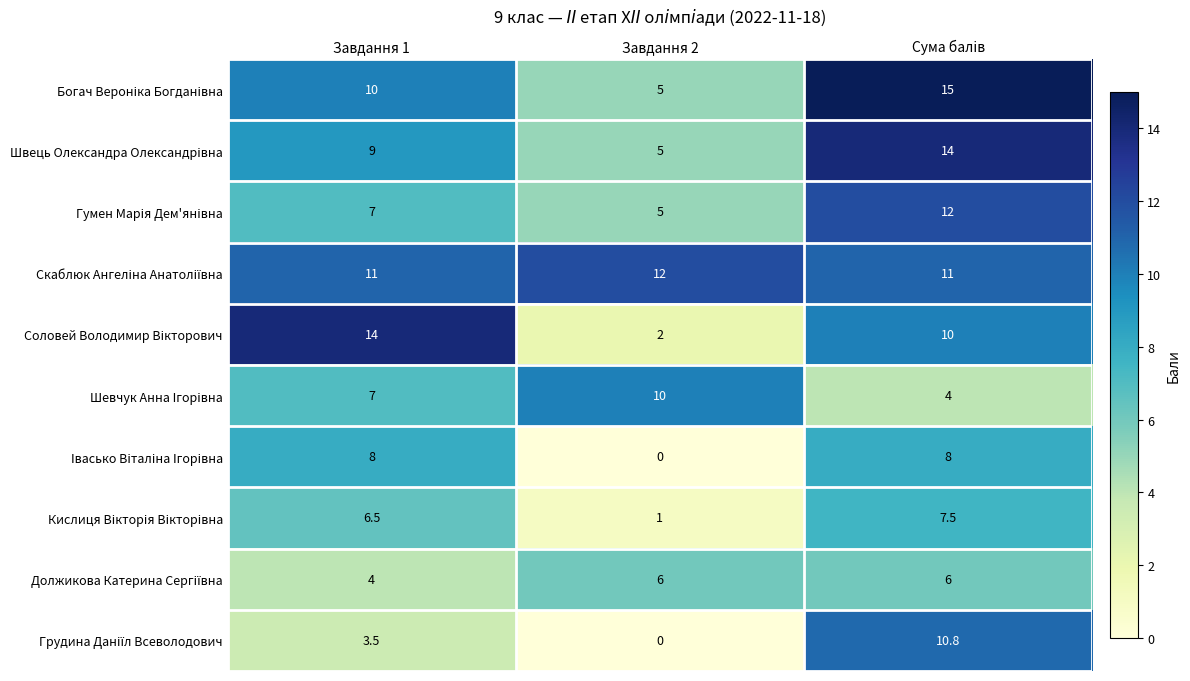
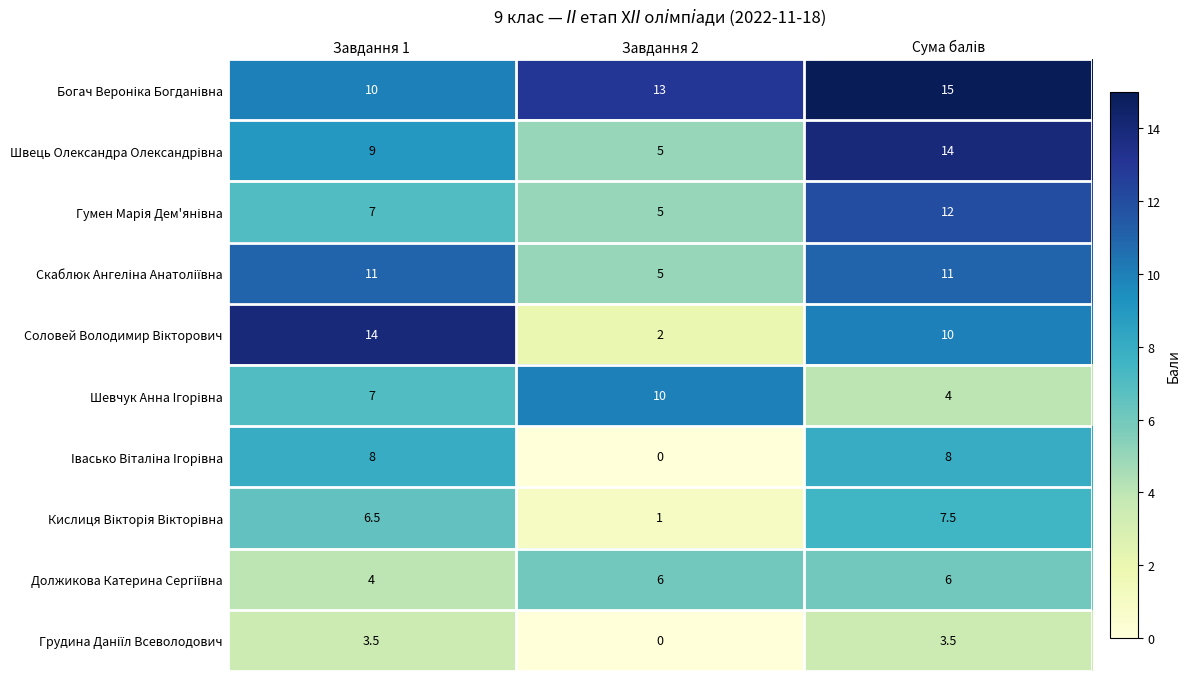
Богач Вероніка Богданівна, Завдання 2: 5 -> 13
Скаблюк Ангеліна Анатоліївна, Завдання 2: 12 -> 5
Грудина Даніїл Всеволодович, Сума балів: 10.8 -> 3.5
